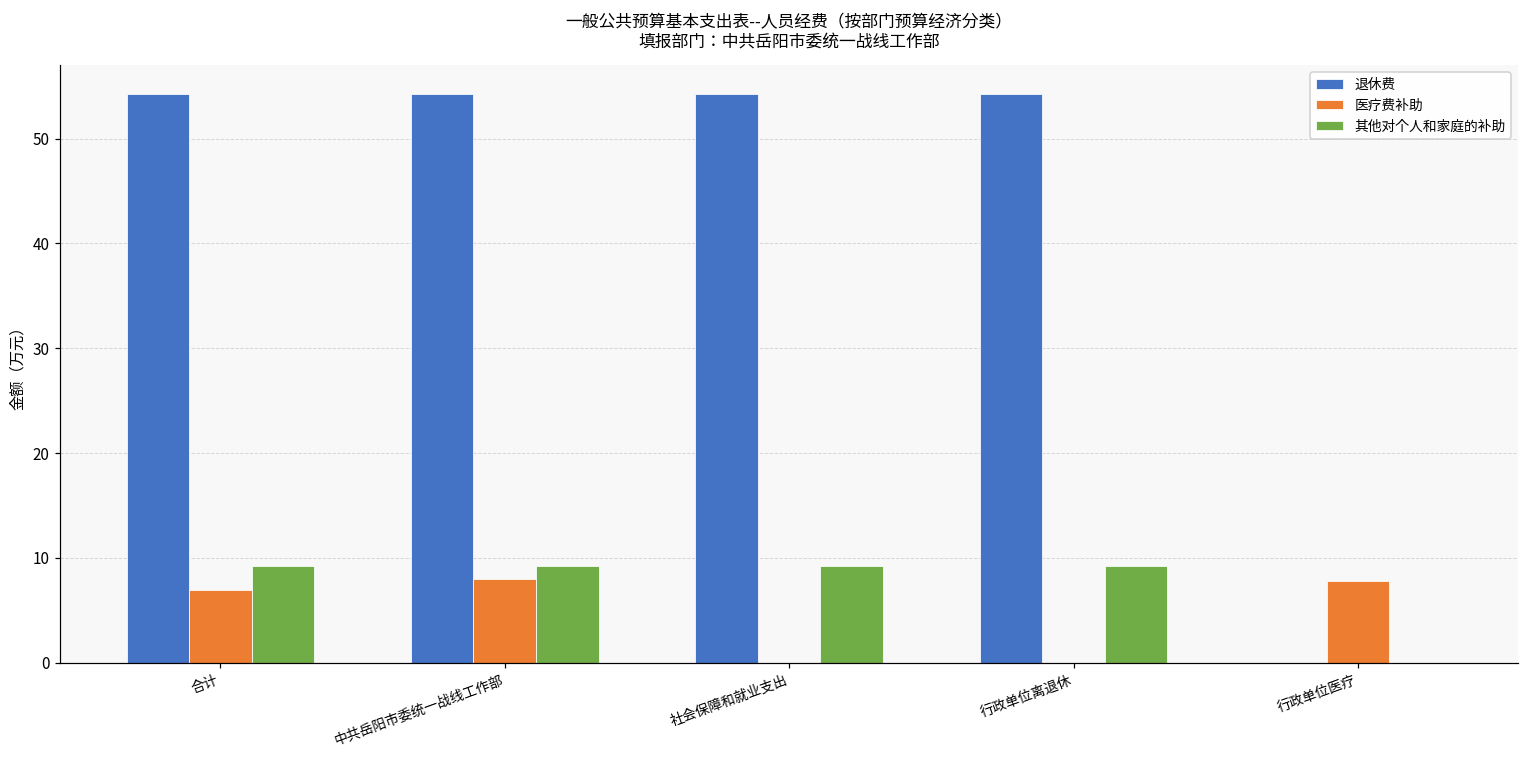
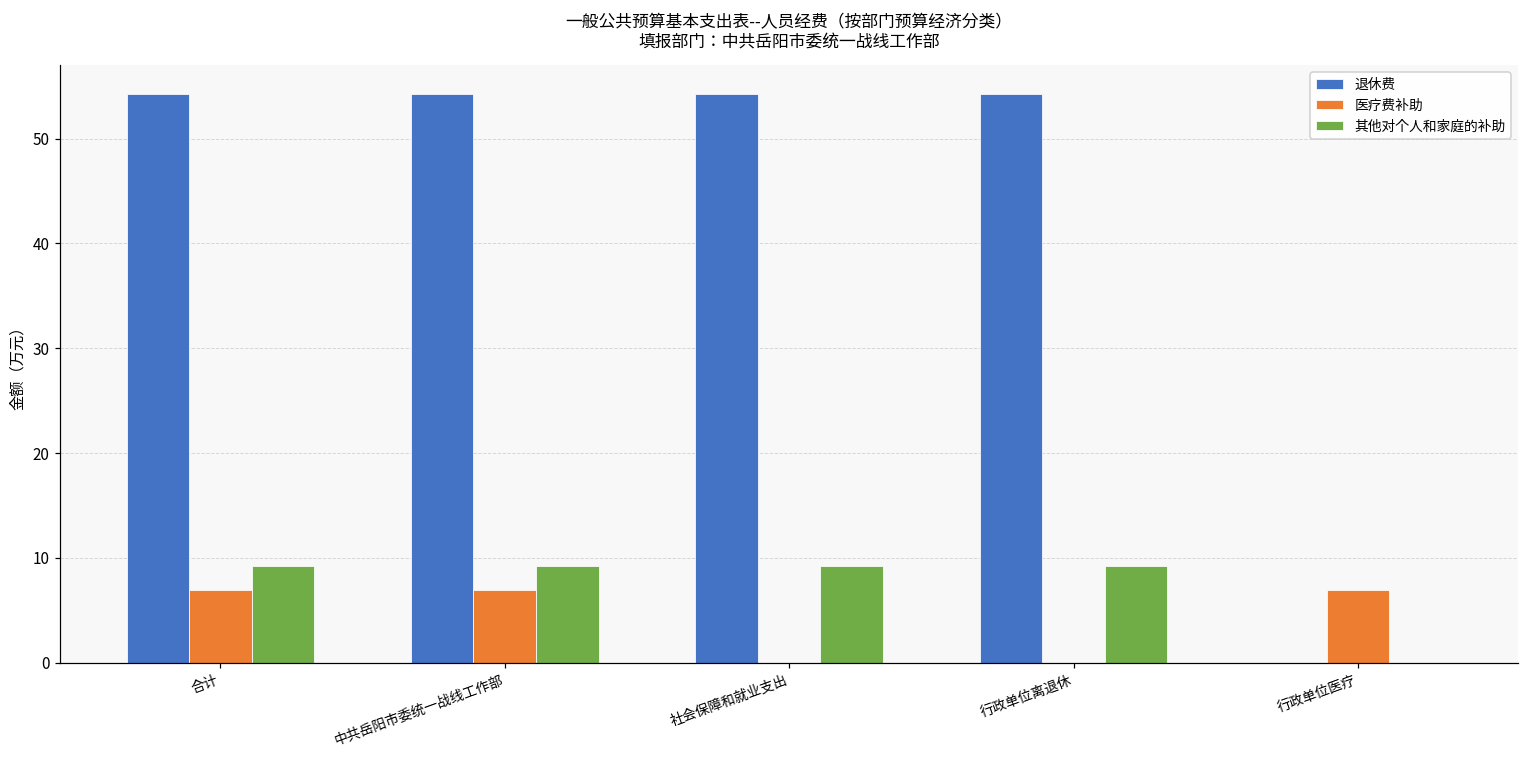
医疗费补助, 中共岳阳市委统一战线工作部: 8 -> 7
医疗费补助, 行政单位医疗: 8 -> 7
